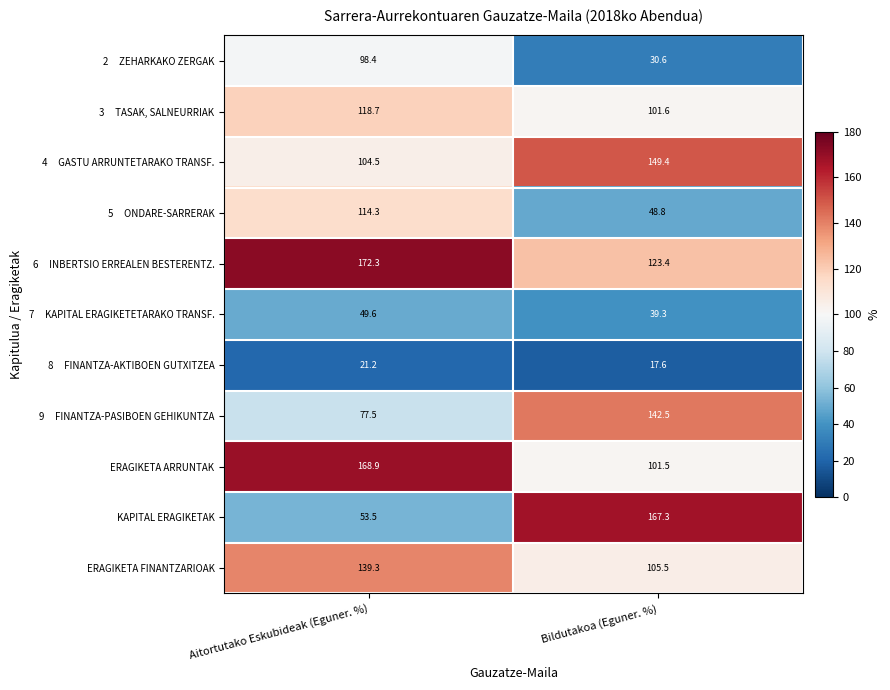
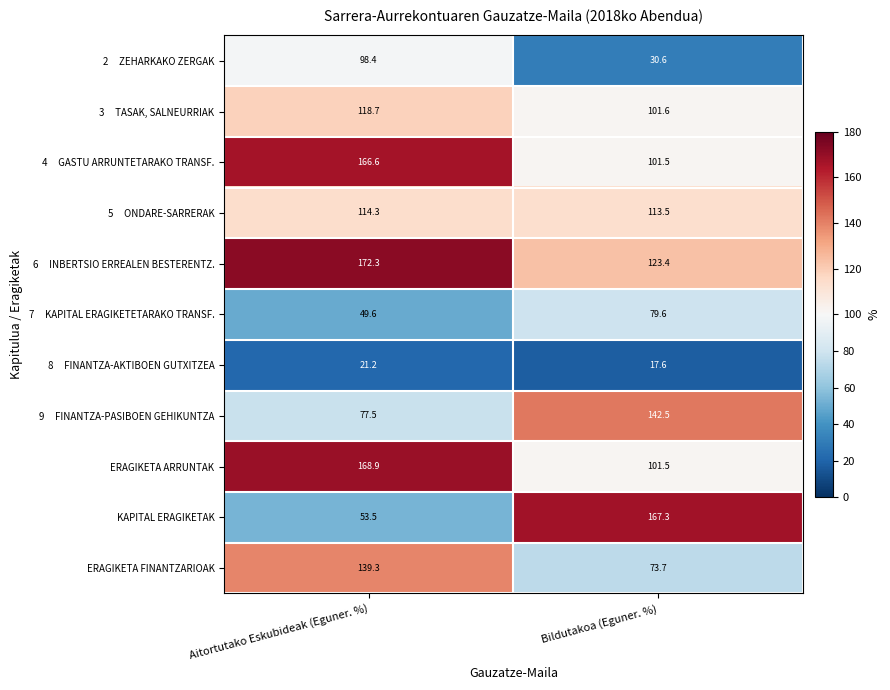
4 GASTU ARRUNTETARAKO TRANSF., Aitortutako Eskubideak (Eguner. %): 104.5 -> 166.6
4 GASTU ARRUNTETARAKO TRANSF., Bildutakoa (Eguner. %): 149.4 -> 101.5
5 ONDARE-SARRERAK, Bildutakoa (Eguner. %): 48.8 -> 113.5
7 KAPITAL ERAGIKETETARAKO TRANSF., Bildutakoa (Eguner. %): 39.3 -> 79.6
ERAGIKETA FINANTZARIOAK, Bildutakoa (Eguner. %): 105.5 -> 73.7
